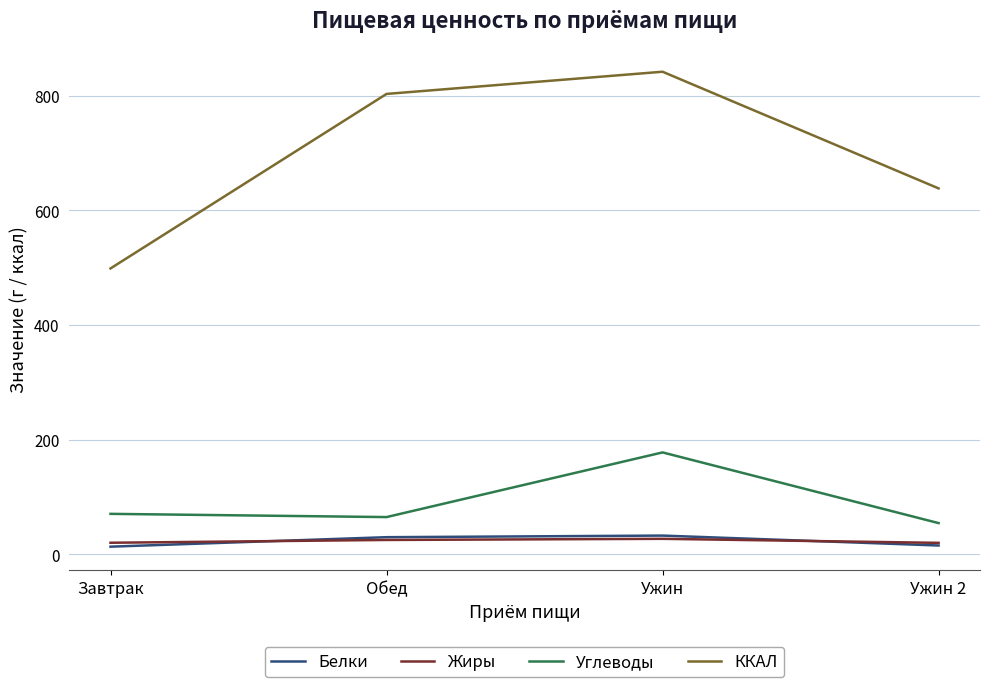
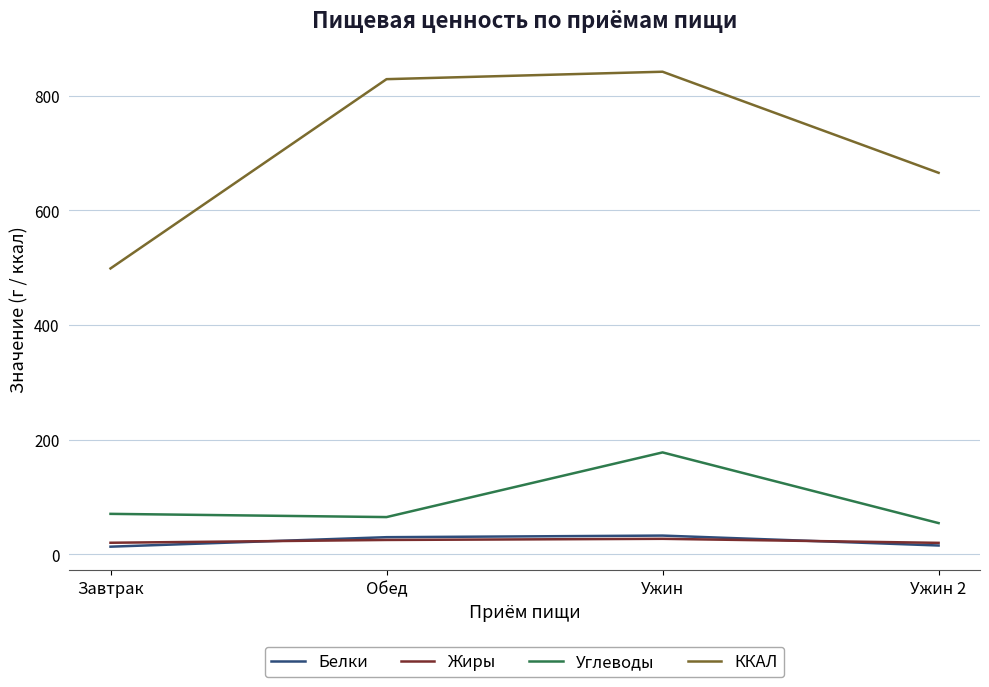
ККАЛ, Обед: 800 -> 830
ККАЛ, Ужин 2: 640 -> 670
